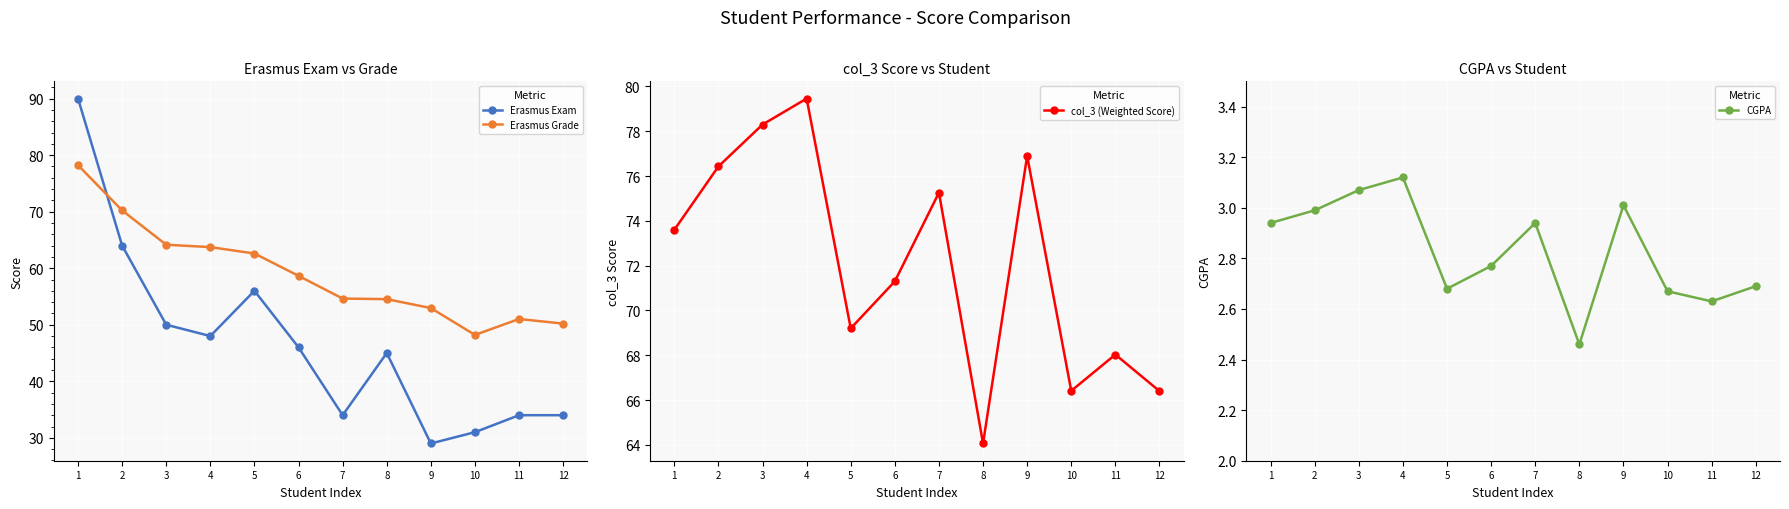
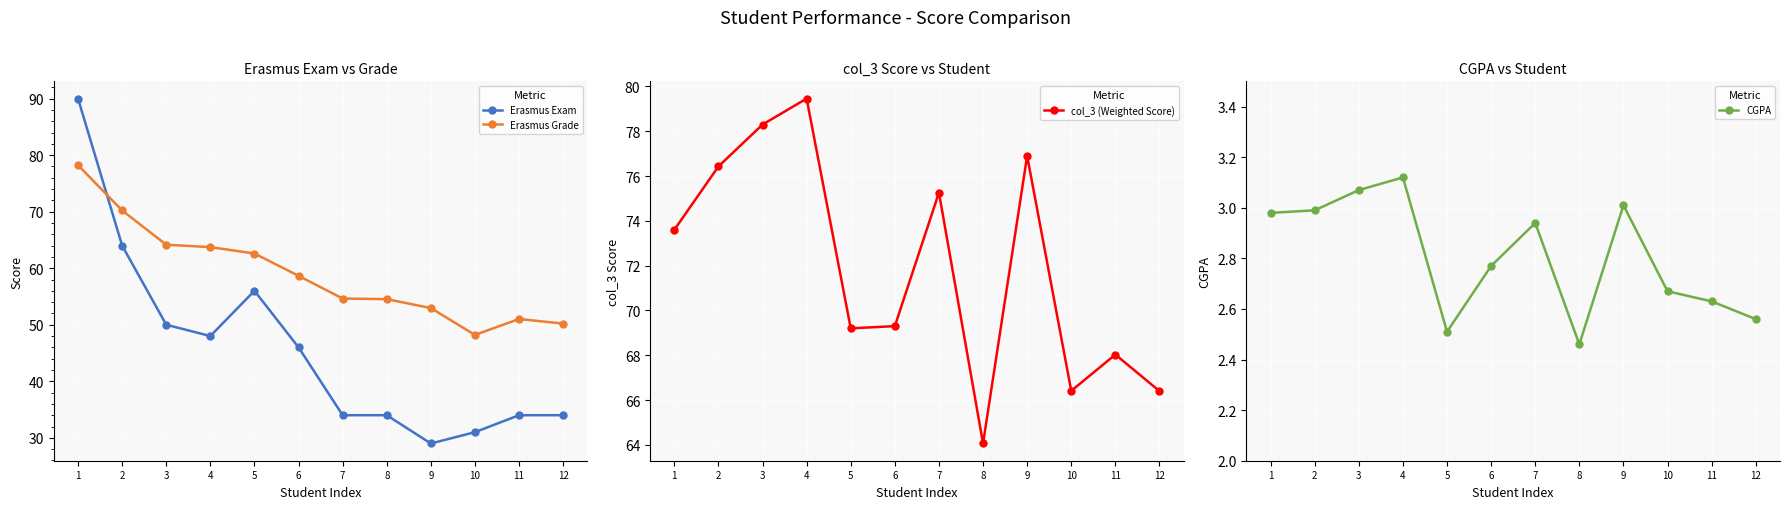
Erasmus Exam vs Grade, Erasmus Exam, 8: 45 -> 34
col_3 Score vs Student, 6: 71.3 -> 69.3
CGPA vs Student, 1: 2.94 -> 2.98
CGPA vs Student, 5: 2.68 -> 2.51
CGPA vs Student, 12: 2.69 -> 2.56
